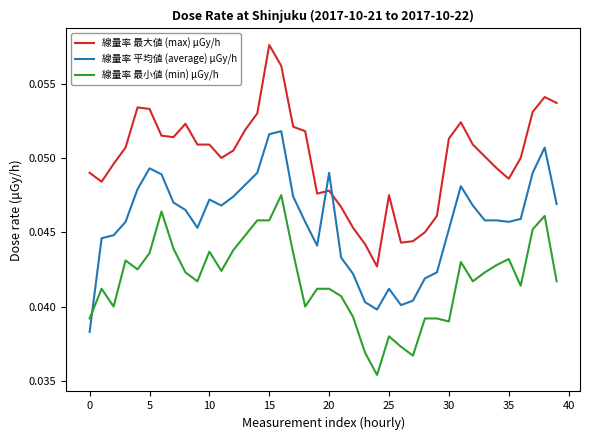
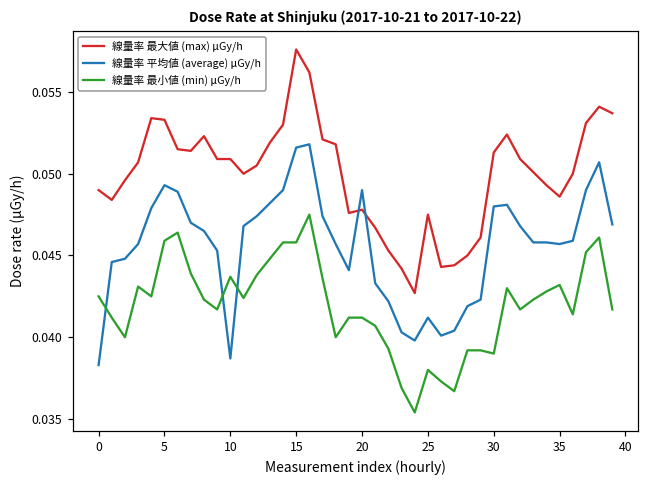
線量率 最小値 (min) μGy/h, 0: 0.0392 -> 0.0425
線量率 最小値 (min) μGy/h, 5: 0.0436 -> 0.0459
線量率 平均値 (average) μGy/h, 10: 0.0472 -> 0.0387
線量率 平均値 (average) μGy/h, 30: 0.0452 -> 0.0480
